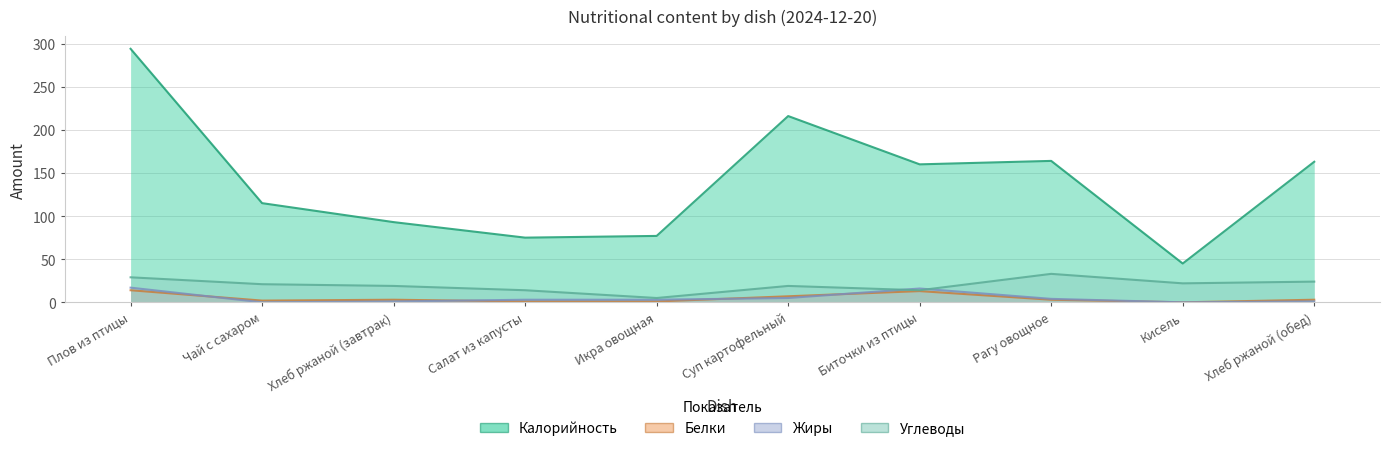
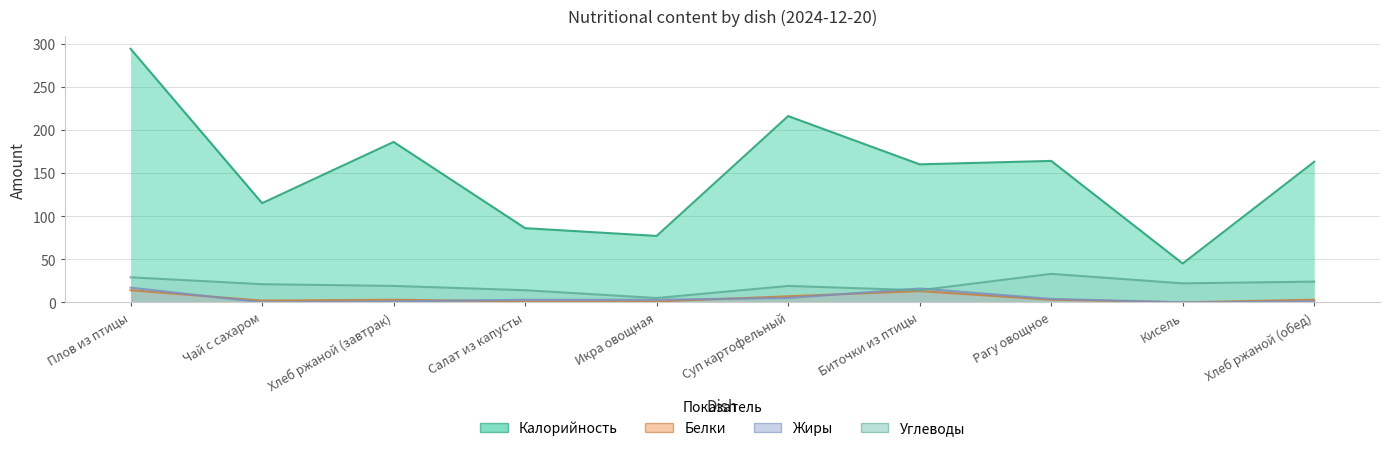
Калорийность, Хлеб ржаной (завтрак): 90 -> 190
Калорийность, Салат из капусты: 80 -> 90
